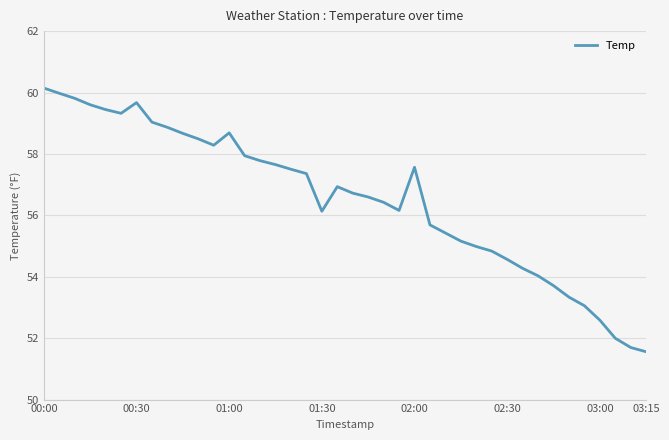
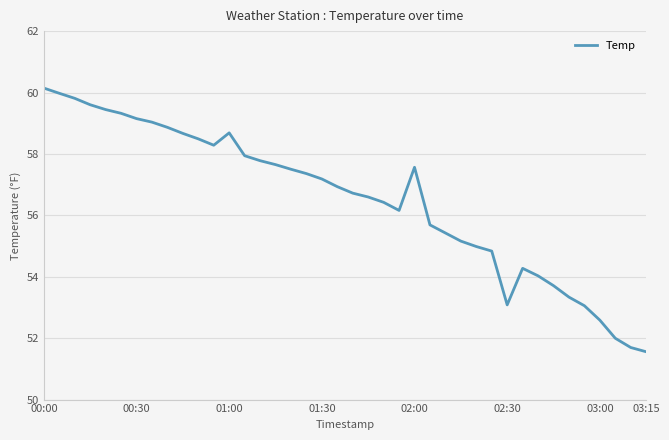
00:30: 59.7 -> 59.2
01:30: 56.1 -> 57.2
02:30: 54.6 -> 53.1
